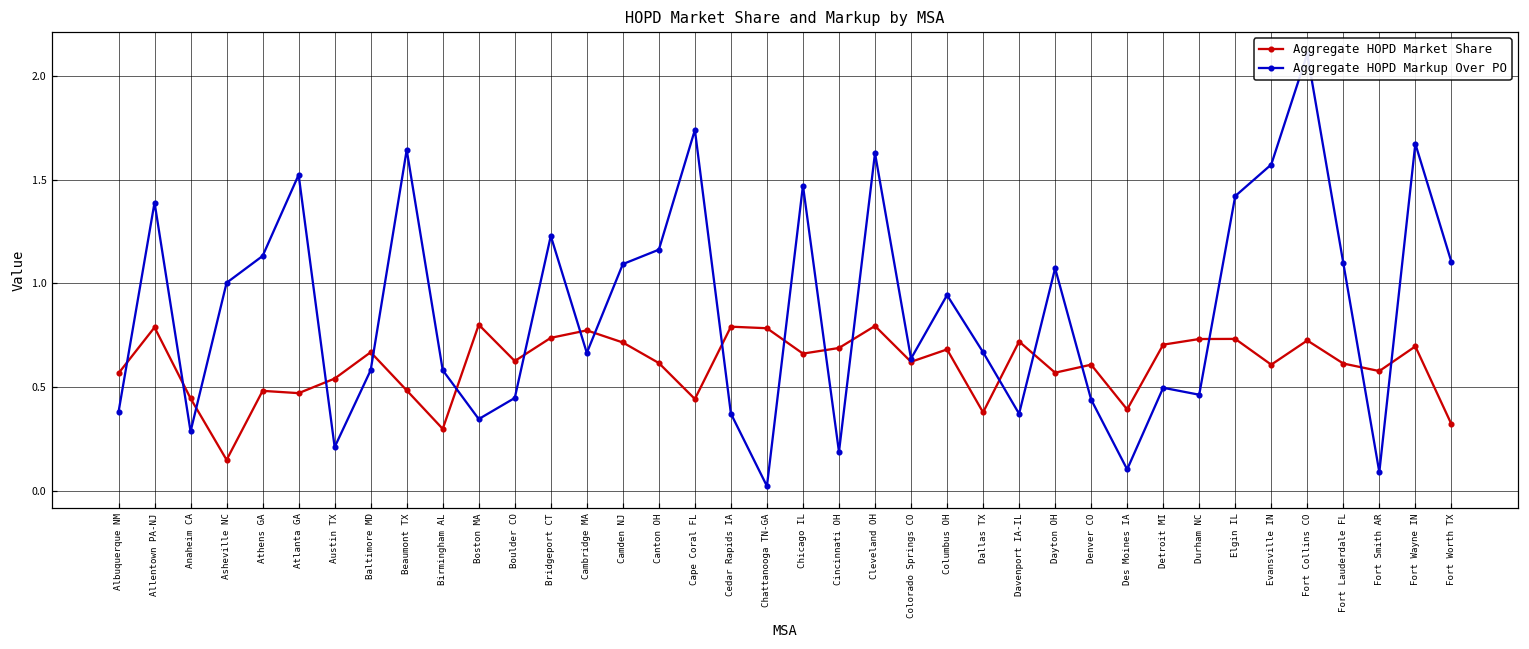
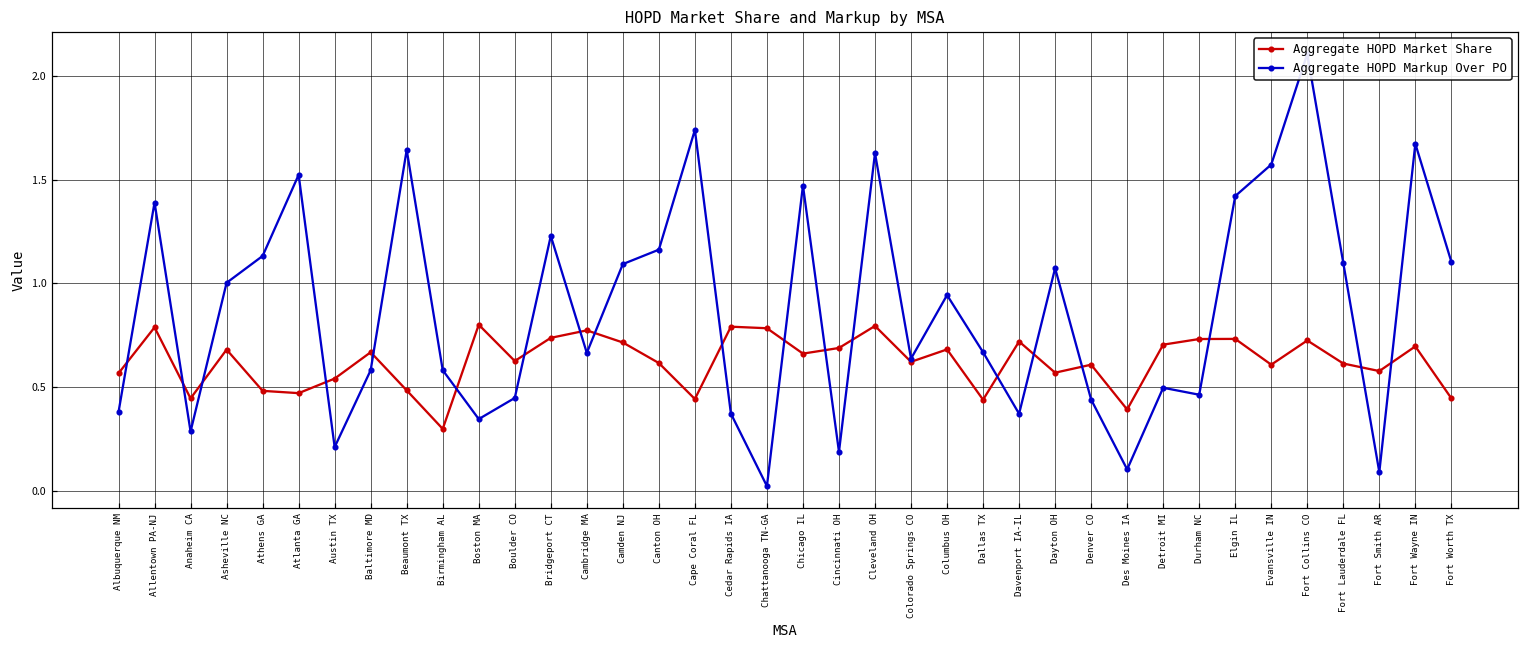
Aggregate HOPD Market Share, Asheville NC: 0.15 -> 0.68
Aggregate HOPD Market Share, Dallas TX: 0.38 -> 0.44
Aggregate HOPD Market Share, Fort Worth TX: 0.32 -> 0.45
